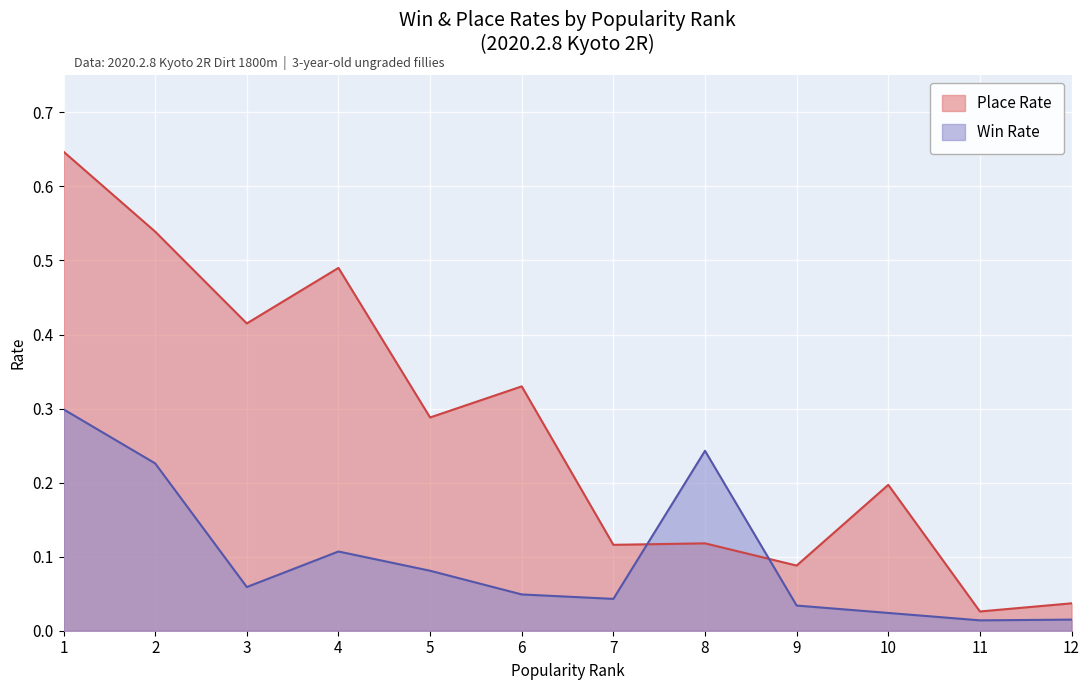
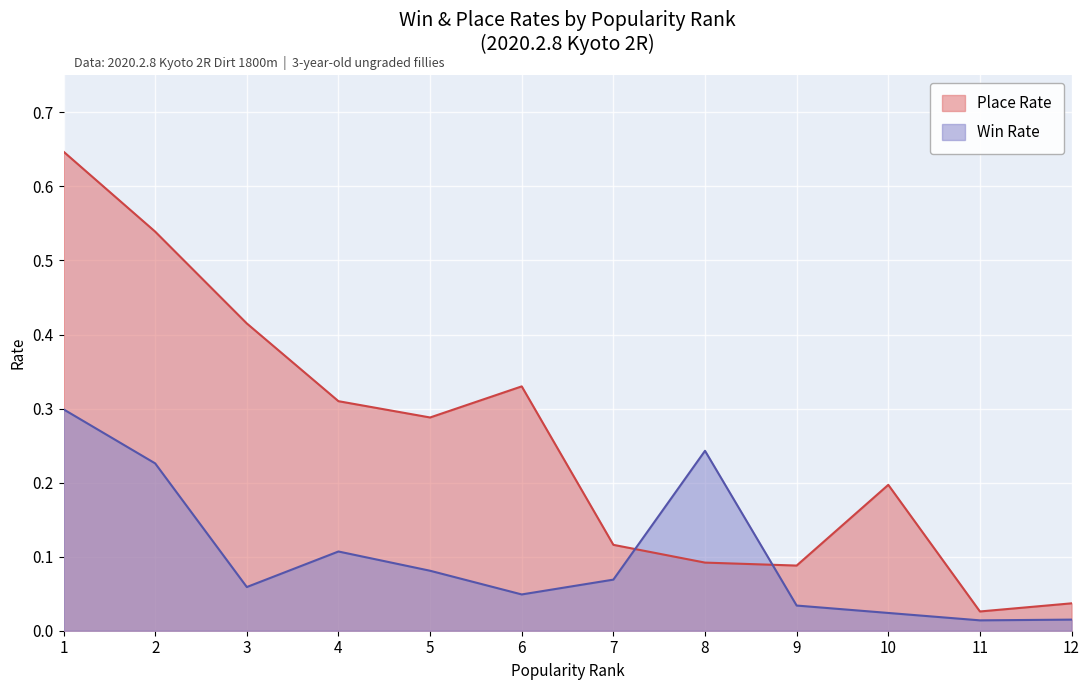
Place Rate, 4: 0.49 -> 0.31
Win Rate, 7: 0.04 -> 0.07
Place Rate, 8: 0.12 -> 0.09
